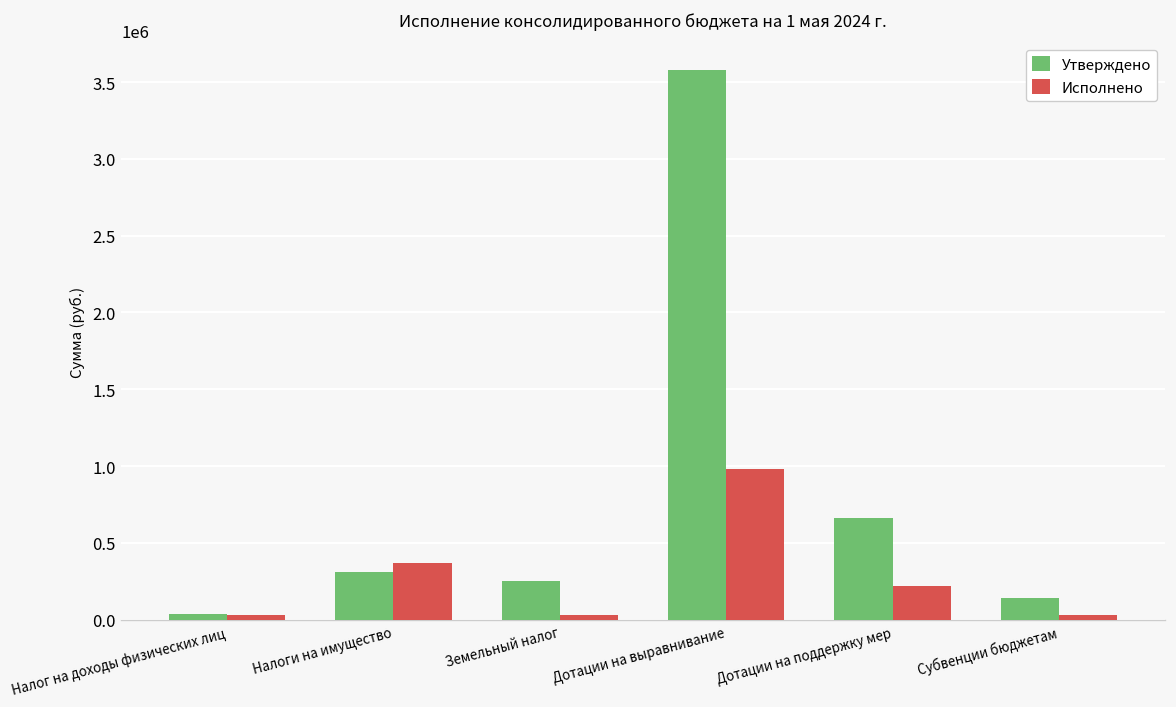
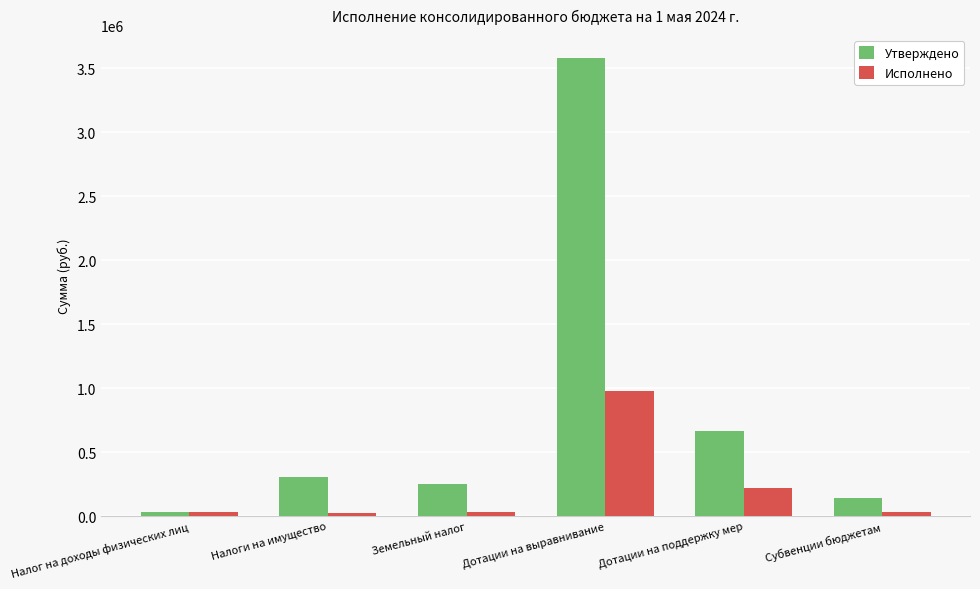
Исполнено, Налоги на имущество: 370000 -> 30000
